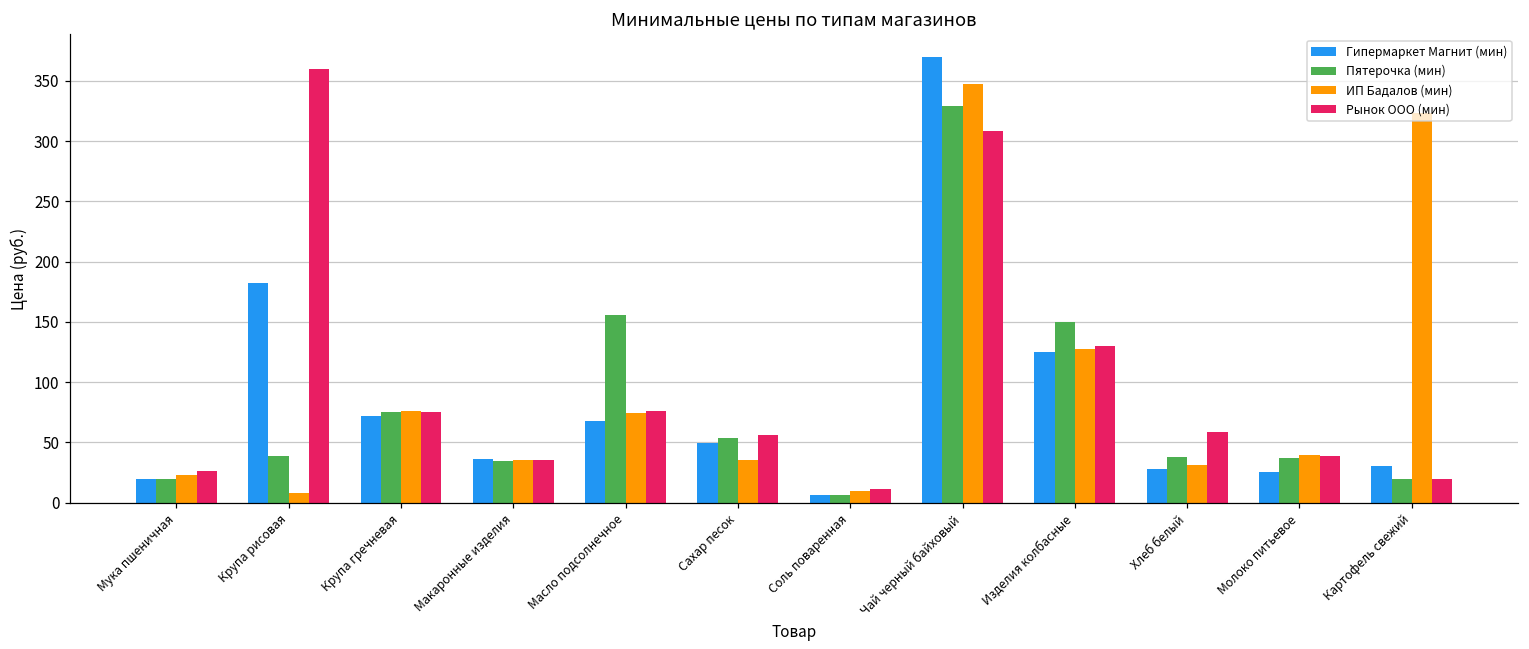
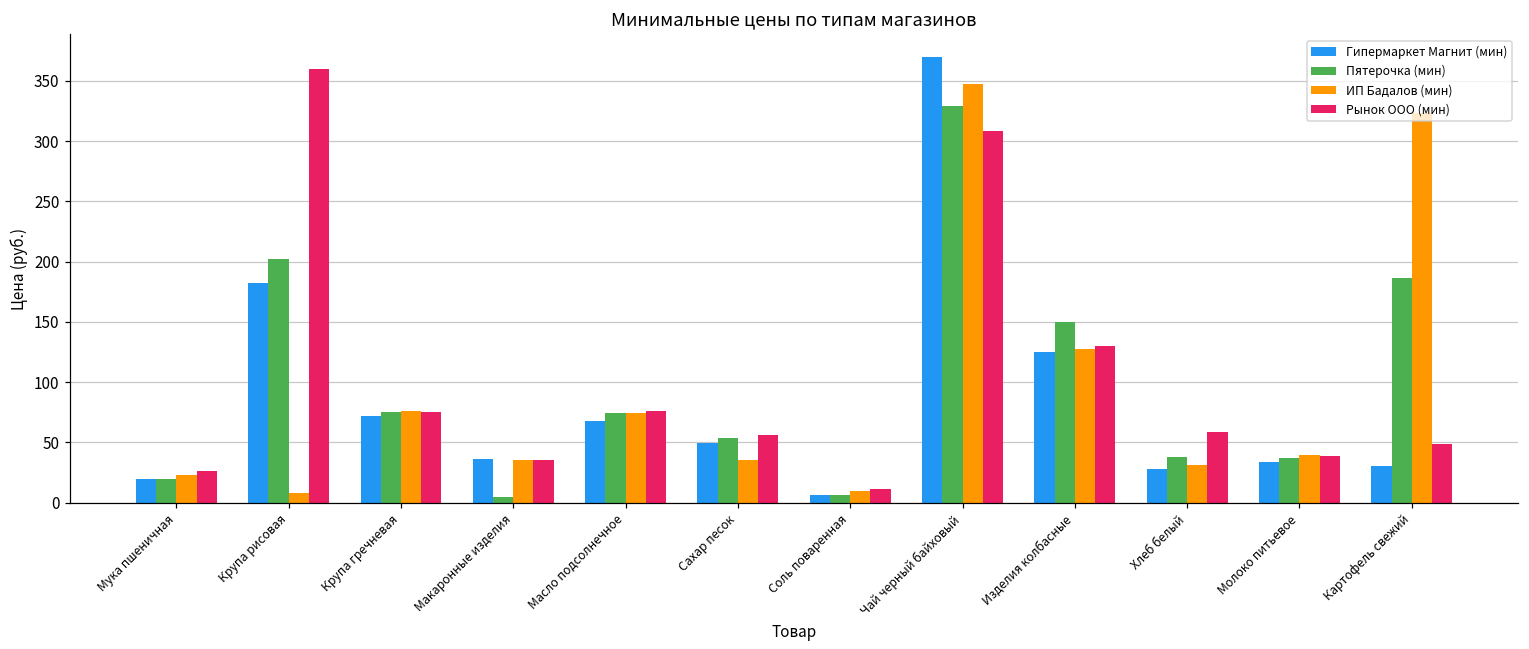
Пятерочка (мин), Крупа рисовая: 38 -> 202
Пятерочка (мин), Макаронные изделия: 35 -> 5
Пятерочка (мин), Масло подсолнечное: 156 -> 75
Гипермаркет Магнит (мин), Молоко питьевое: 25 -> 34
Пятерочка (мин), Картофель свежий: 20 -> 186
Рынок ООО (мин), Картофель свежий: 20 -> 49
